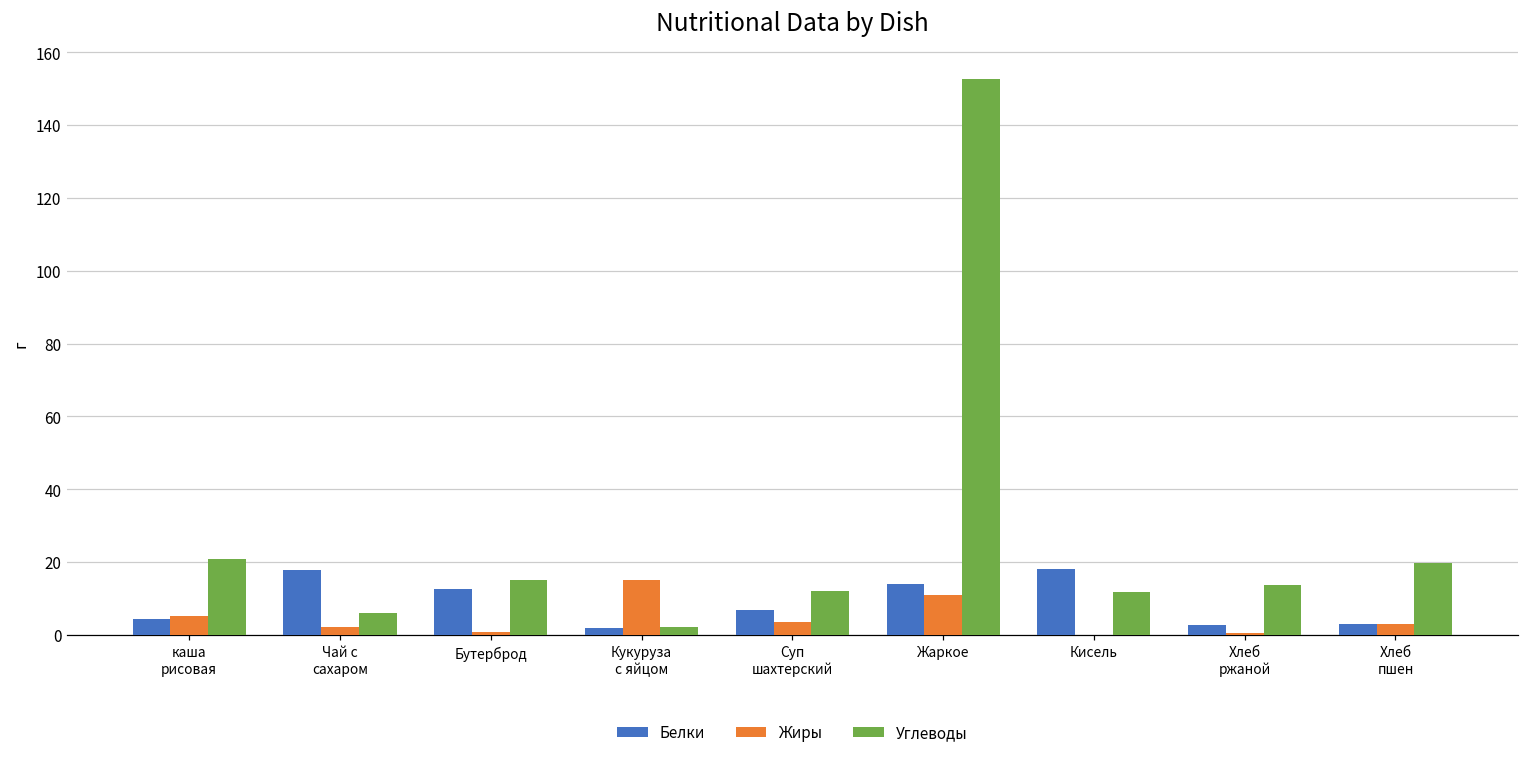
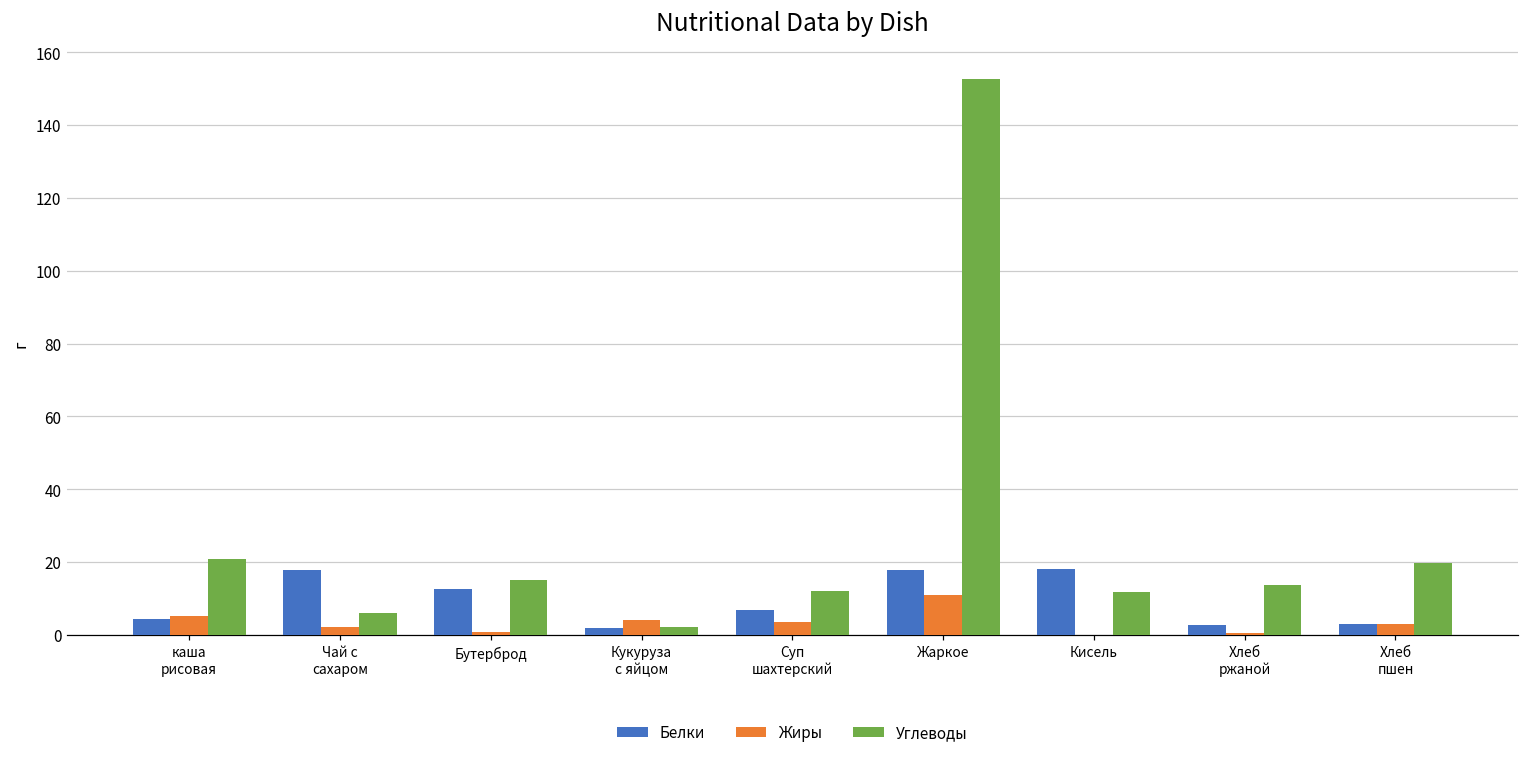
Жиры, Кукуруза с яйцом: 15 -> 4
Белки, Жаркое: 14 -> 18
